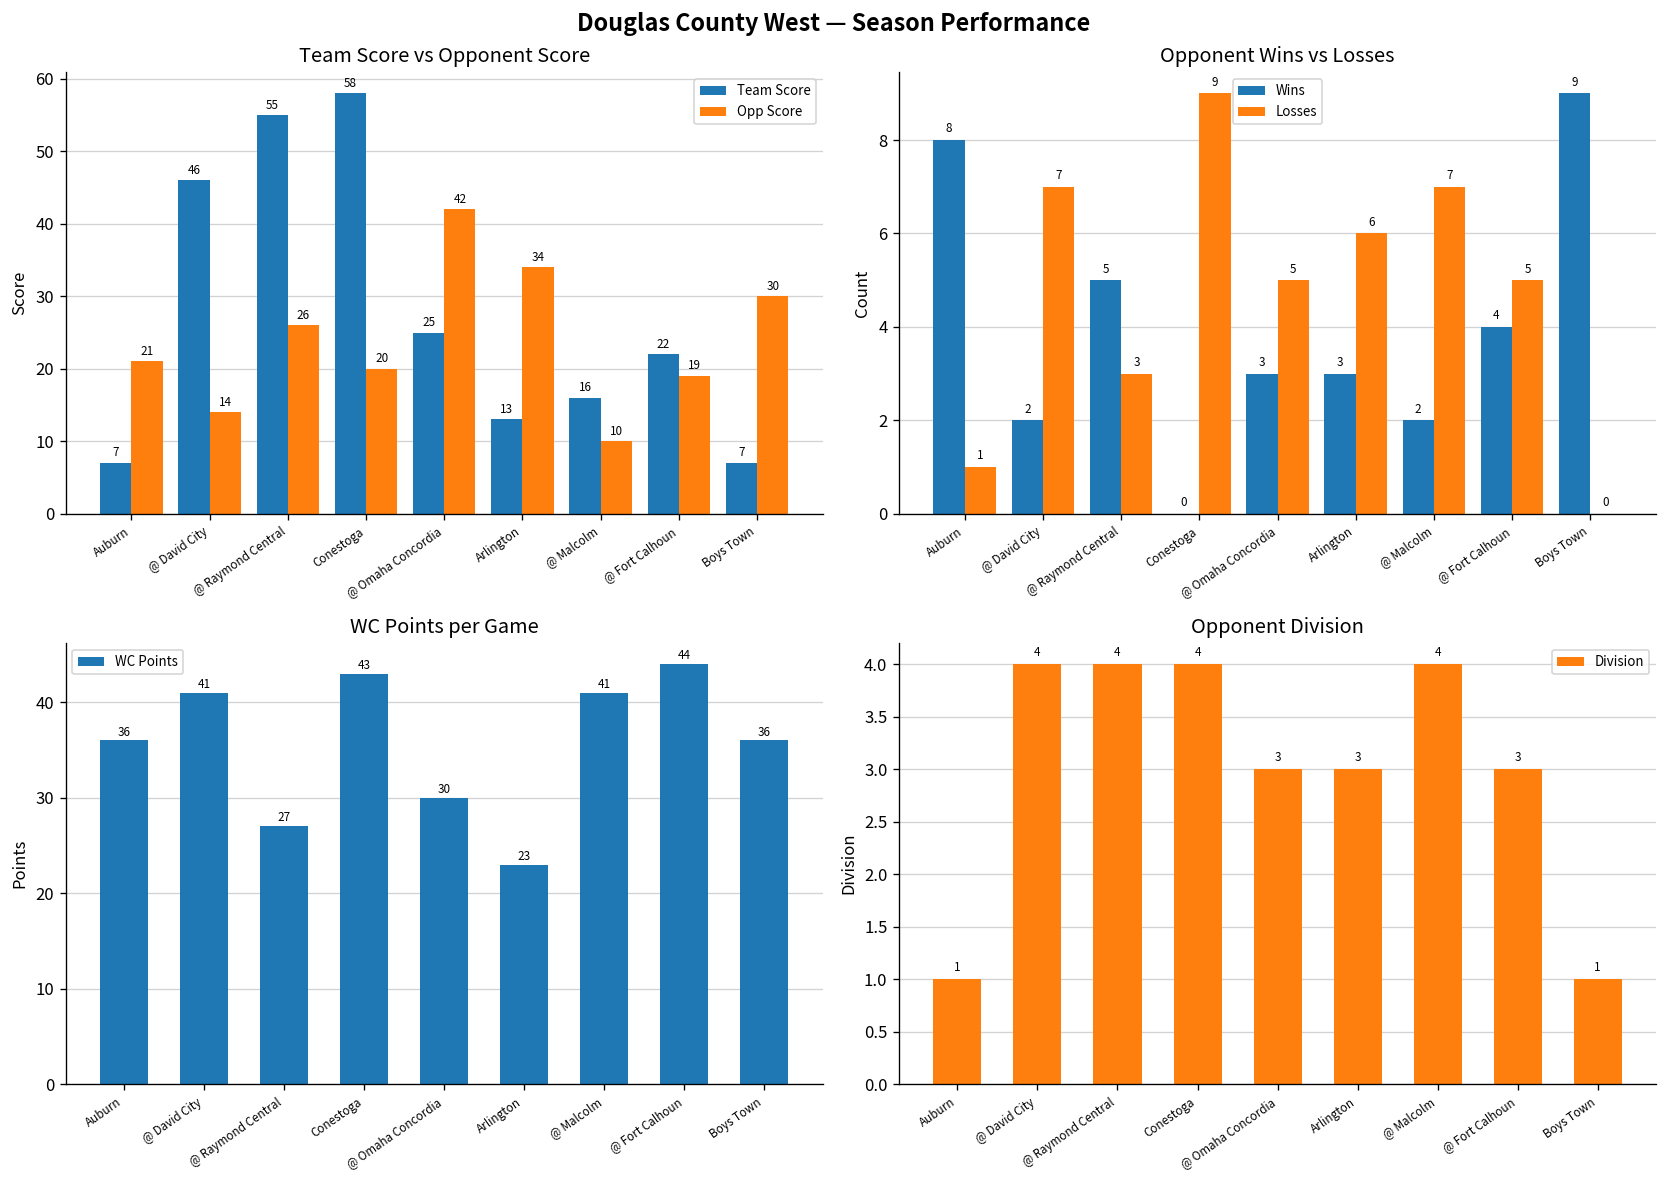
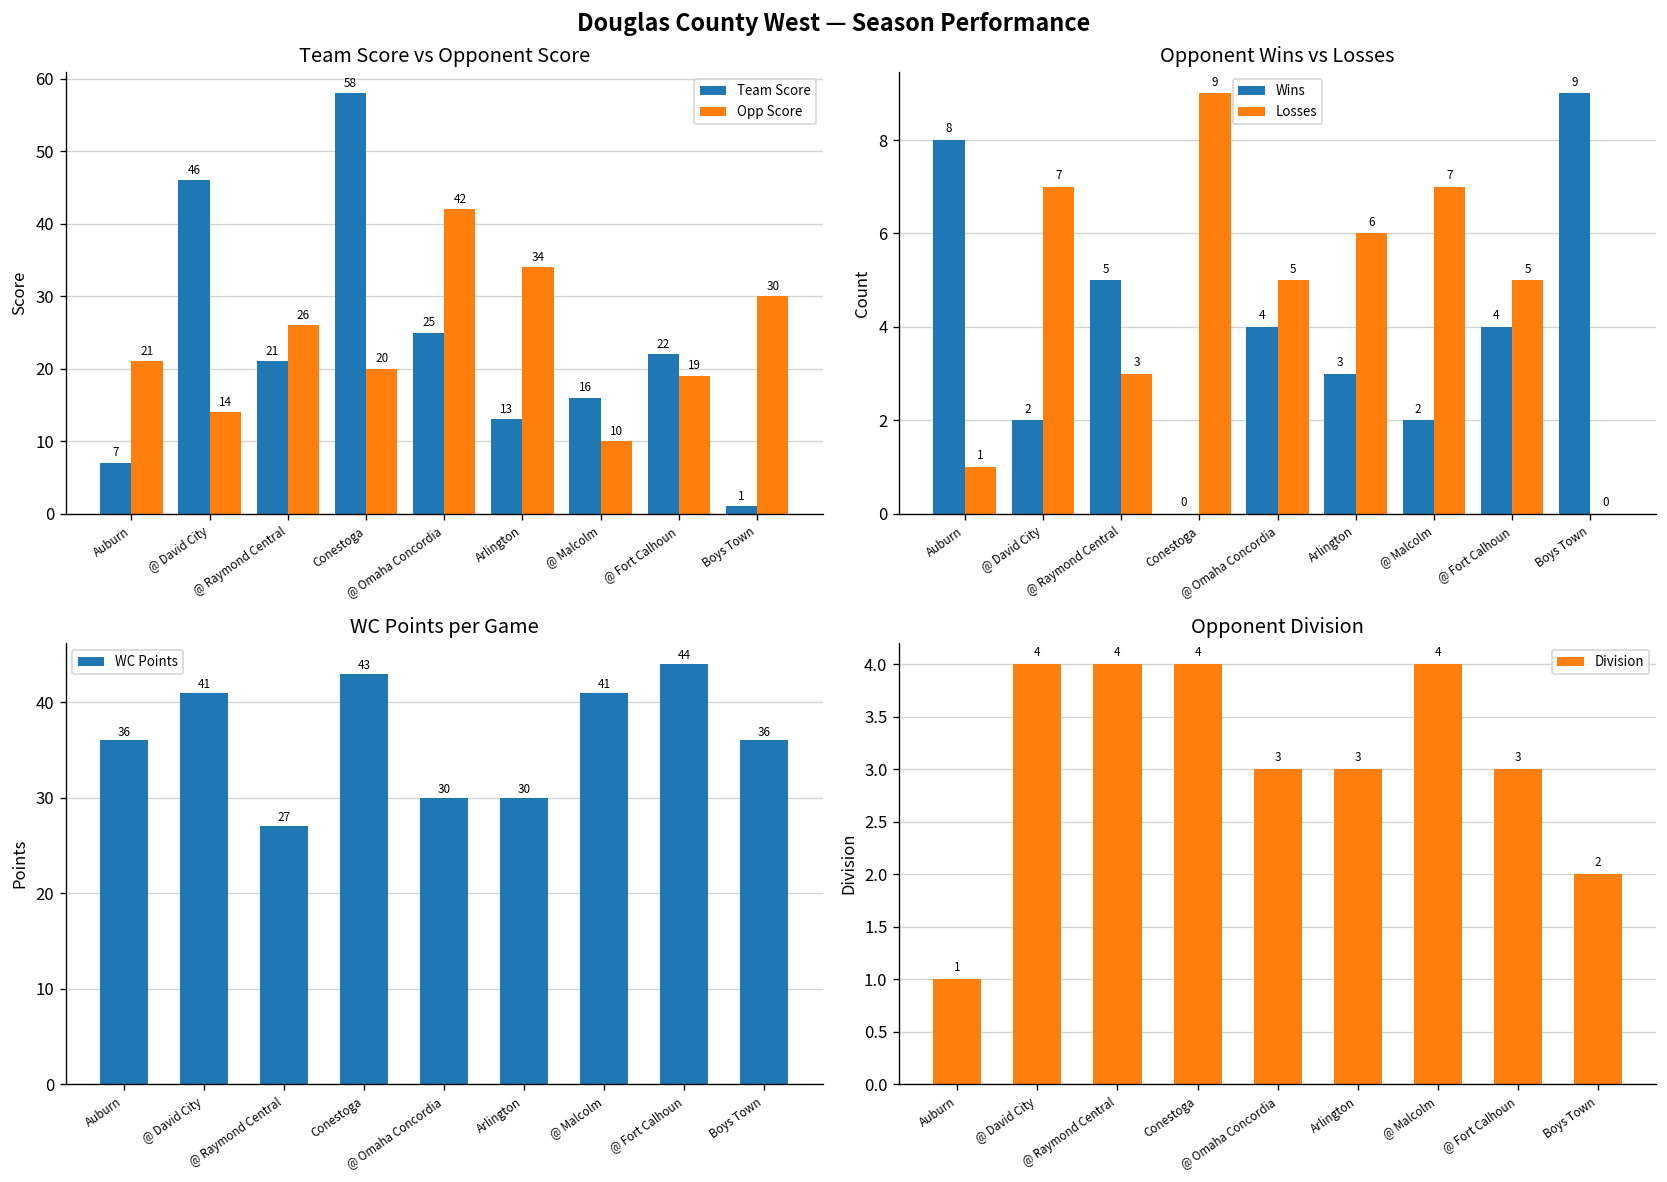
Team Score vs Opponent Score, Team Score, @ Raymond Central: 55 -> 21
Team Score vs Opponent Score, Team Score, Boys Town: 7 -> 1
Opponent Wins vs Losses, Wins, @ Omaha Concordia: 3 -> 4
WC Points per Game, Arlington: 23 -> 30
Opponent Division, Boys Town: 1 -> 2
